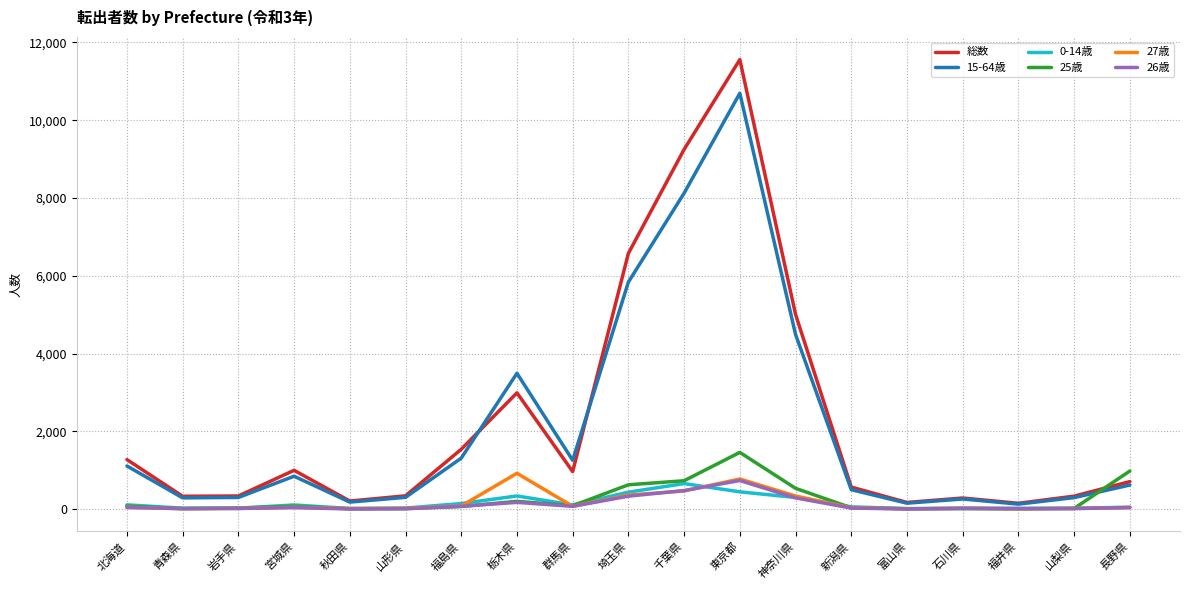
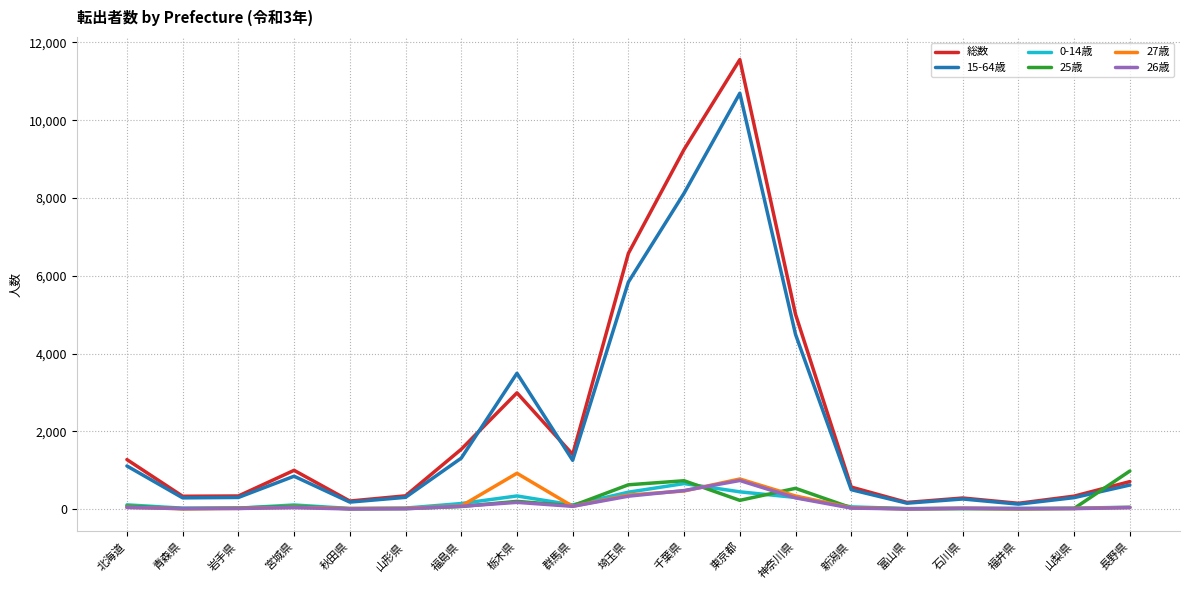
総数, 群馬県: 1,000 -> 1,400
25歳, 東京都: 1,500 -> 200
